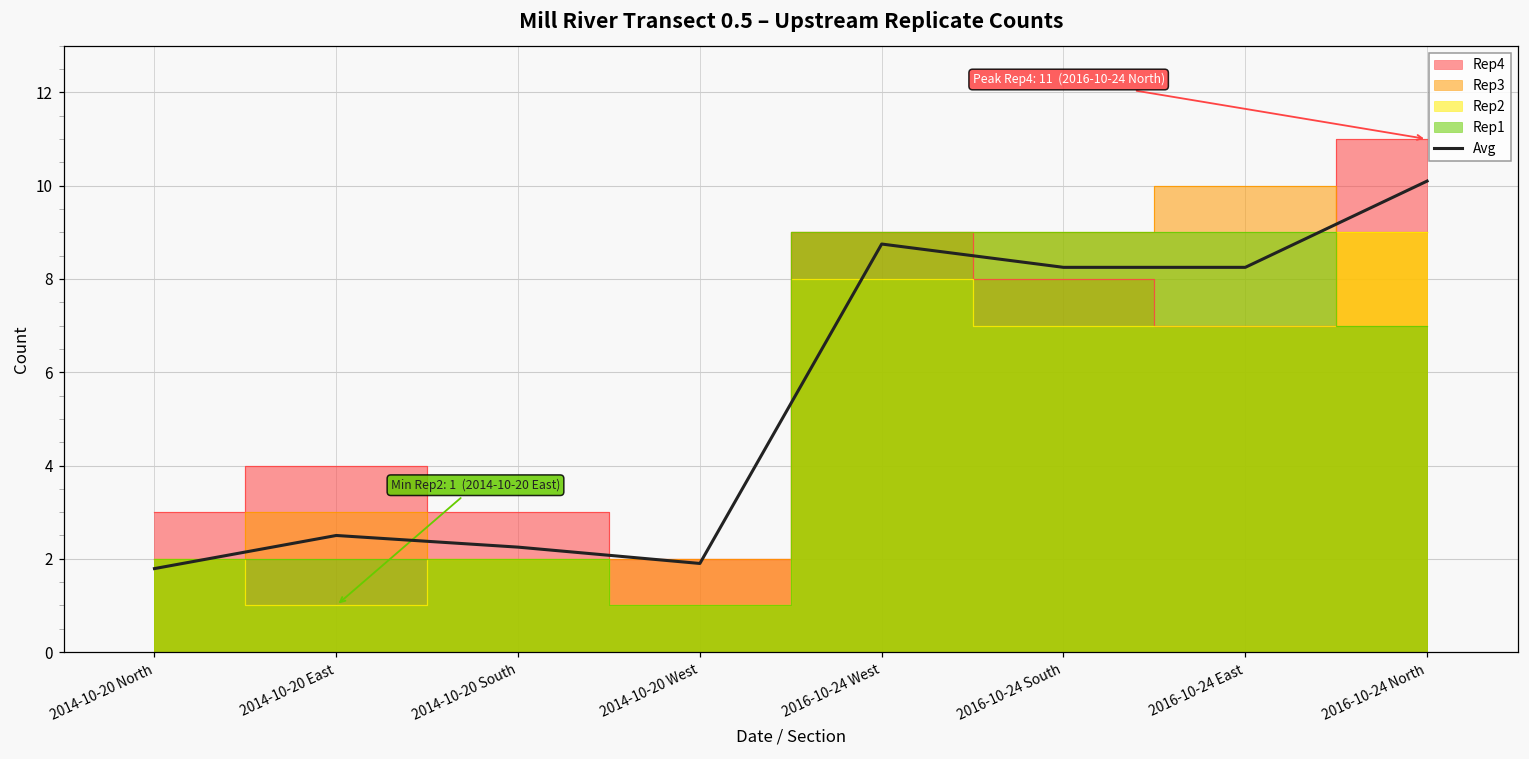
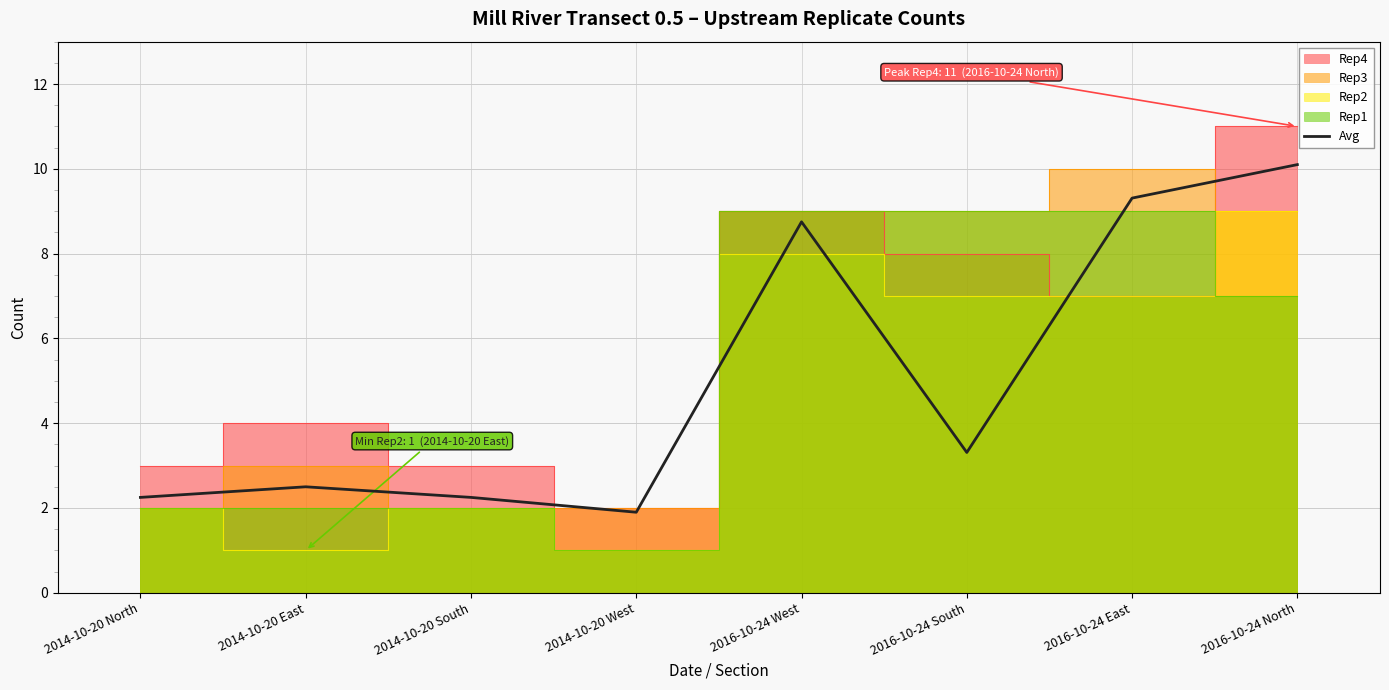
Avg, 2014-10-20 North: 1.8 -> 2.3
Avg, 2016-10-24 South: 8.3 -> 3.3
Avg, 2016-10-24 East: 8.3 -> 9.3
